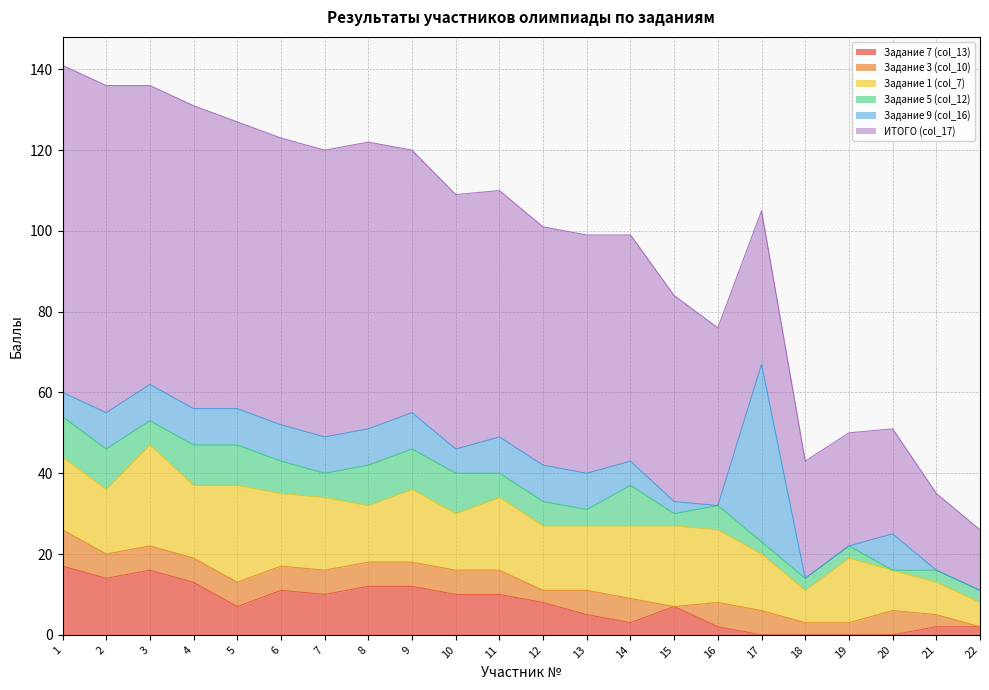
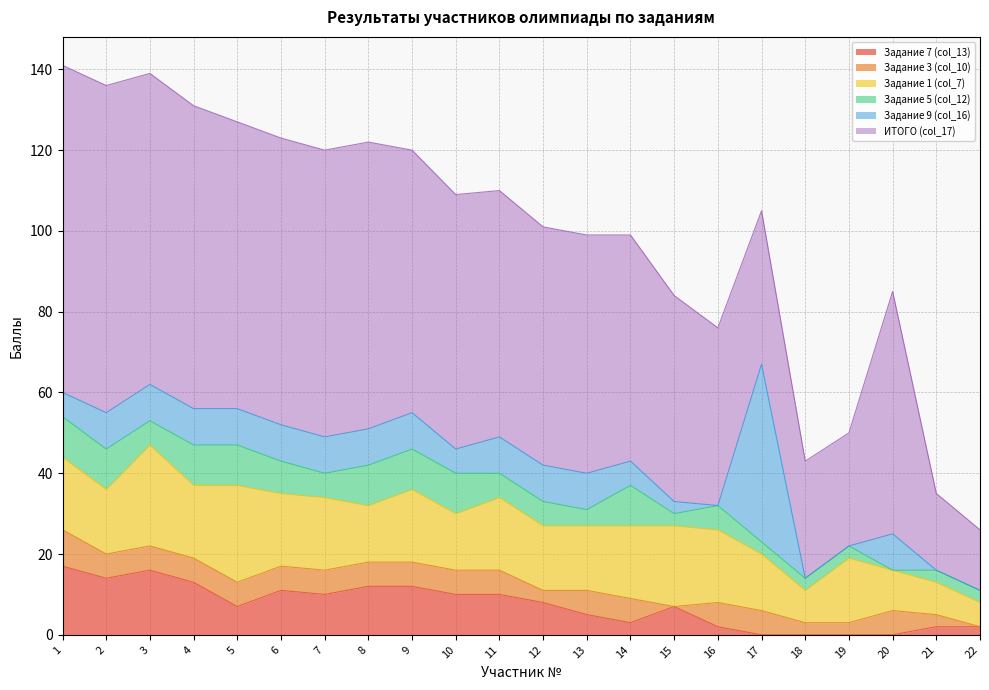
ИТОГО (col_17), 3: 74 -> 77
ИТОГО (col_17), 20: 26 -> 60
